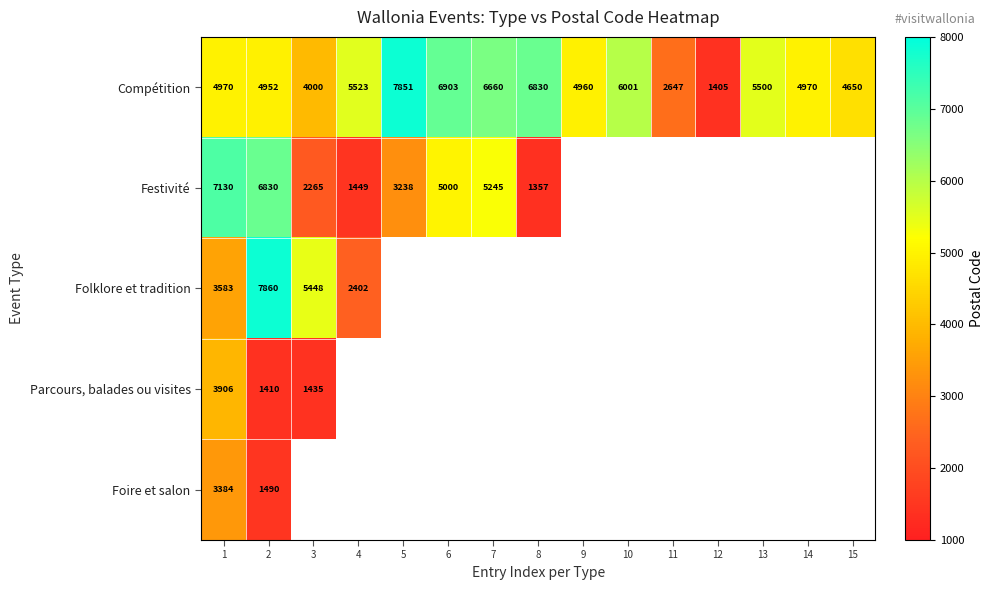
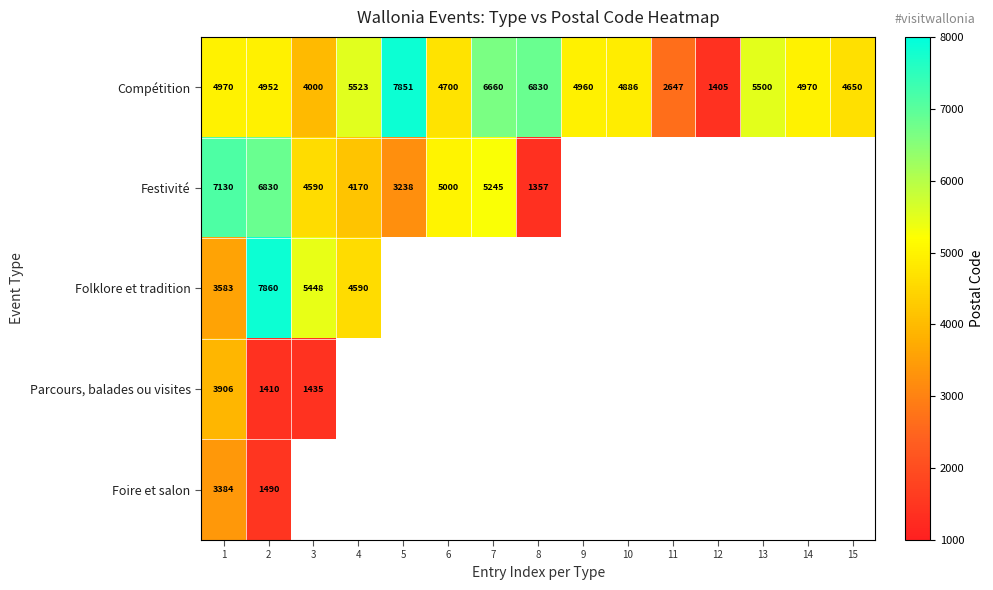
Compétition, 6: 6903 -> 4700
Compétition, 10: 6001 -> 4886
Festivité, 3: 2265 -> 4590
Festivité, 4: 1449 -> 4170
Folklore et tradition, 4: 2402 -> 4590
